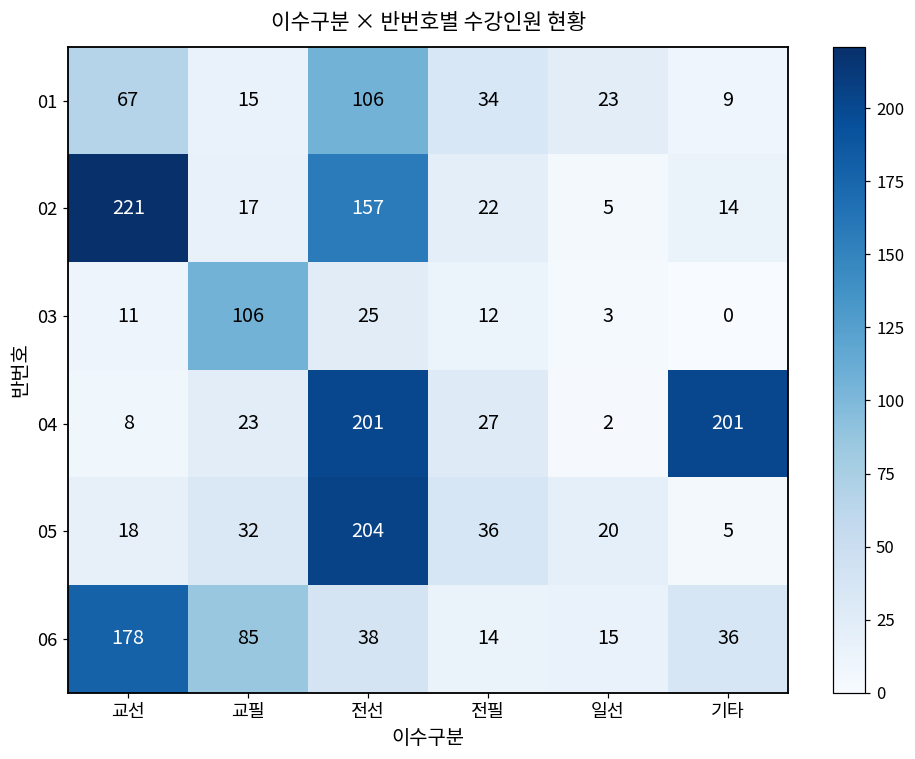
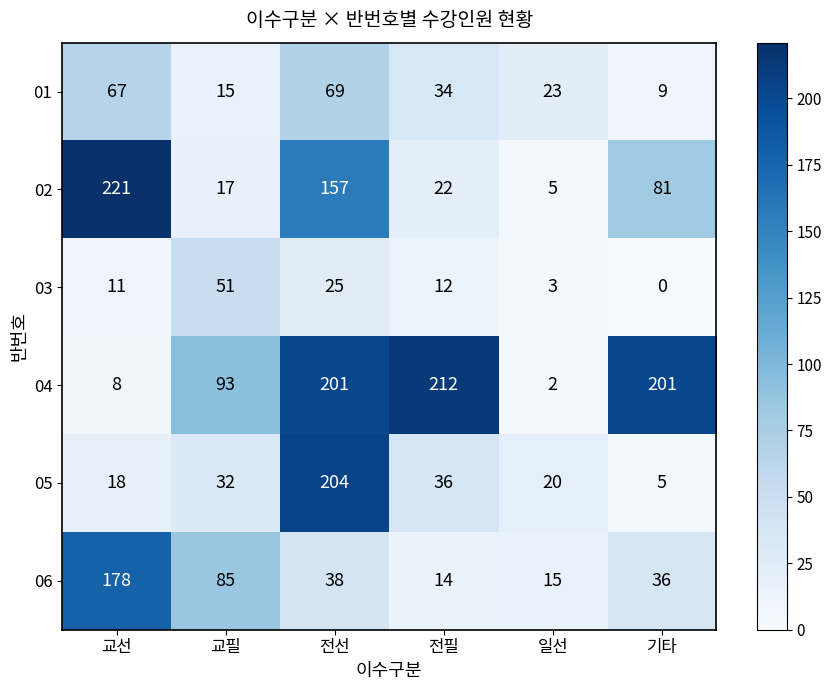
01, 전선: 106 -> 69
02, 기타: 14 -> 81
03, 교필: 106 -> 51
04, 교필: 23 -> 93
04, 전필: 27 -> 212
